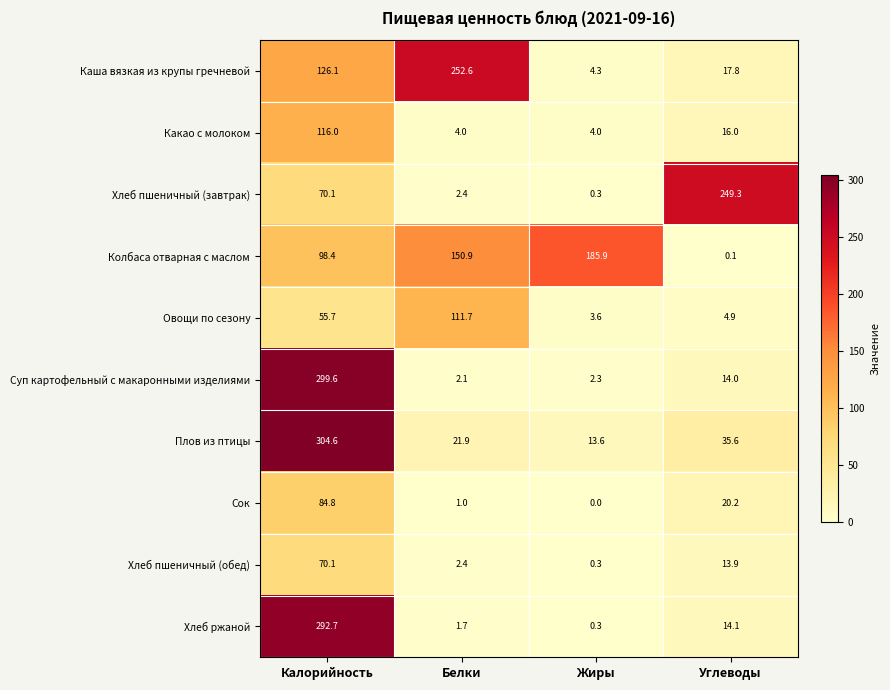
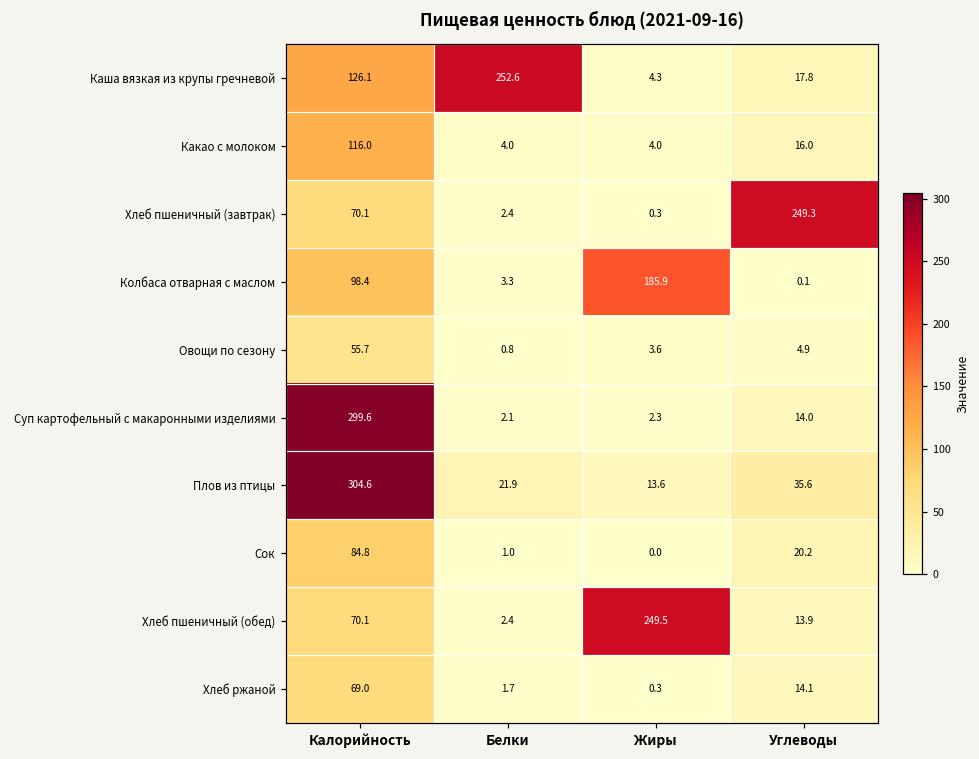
Колбаса отварная с маслом, Белки: 150.9 -> 3.3
Овощи по сезону, Белки: 111.7 -> 0.8
Хлеб пшеничный (обед), Жиры: 0.3 -> 249.5
Хлеб ржаной, Калорийность: 292.7 -> 69.0
